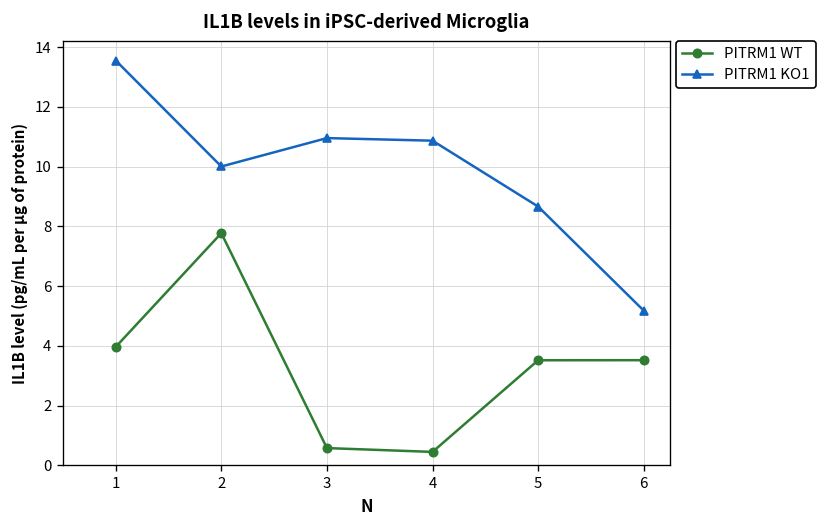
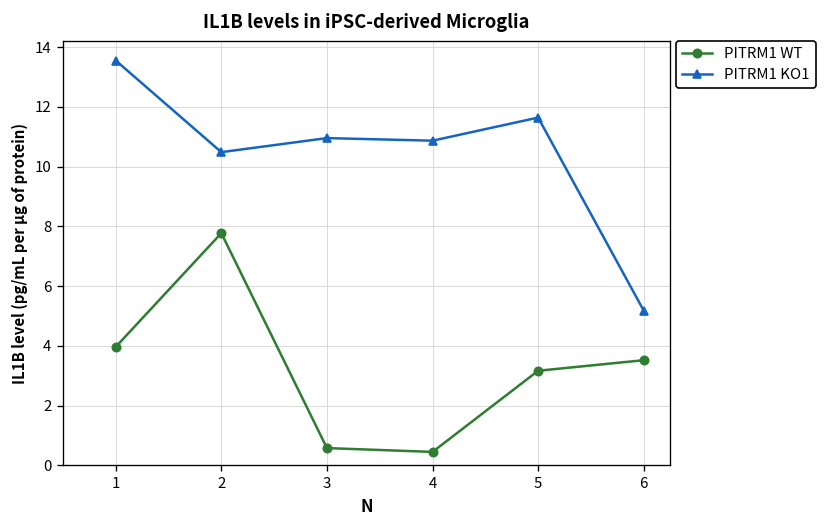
PITRM1 KO1, 2: 10.0 -> 10.5
PITRM1 WT, 5: 3.5 -> 3.2
PITRM1 KO1, 5: 8.7 -> 11.6
